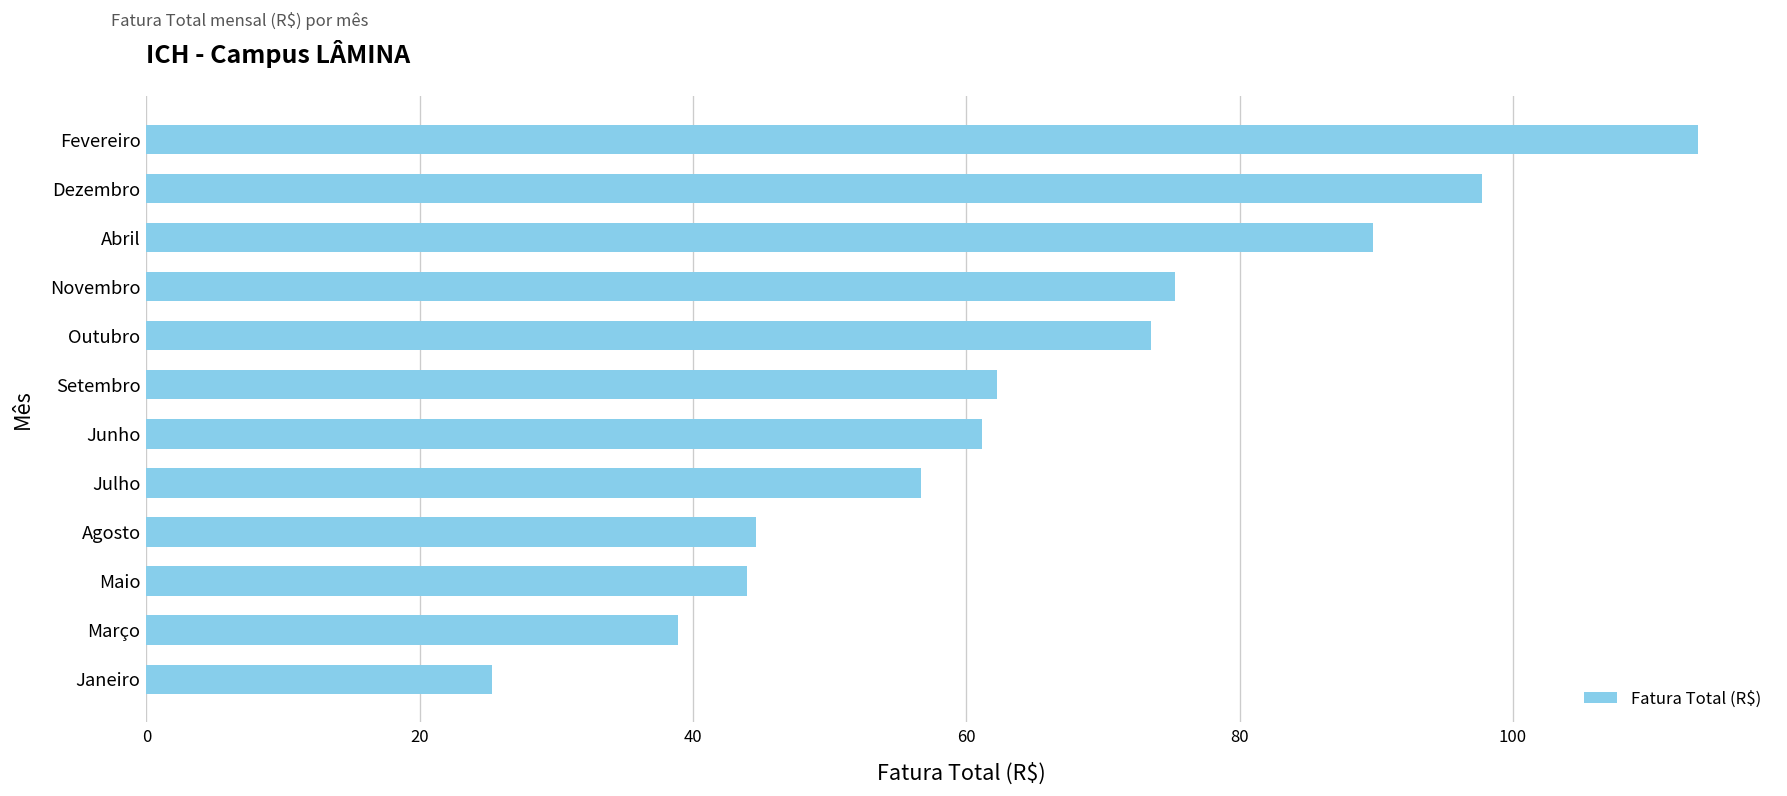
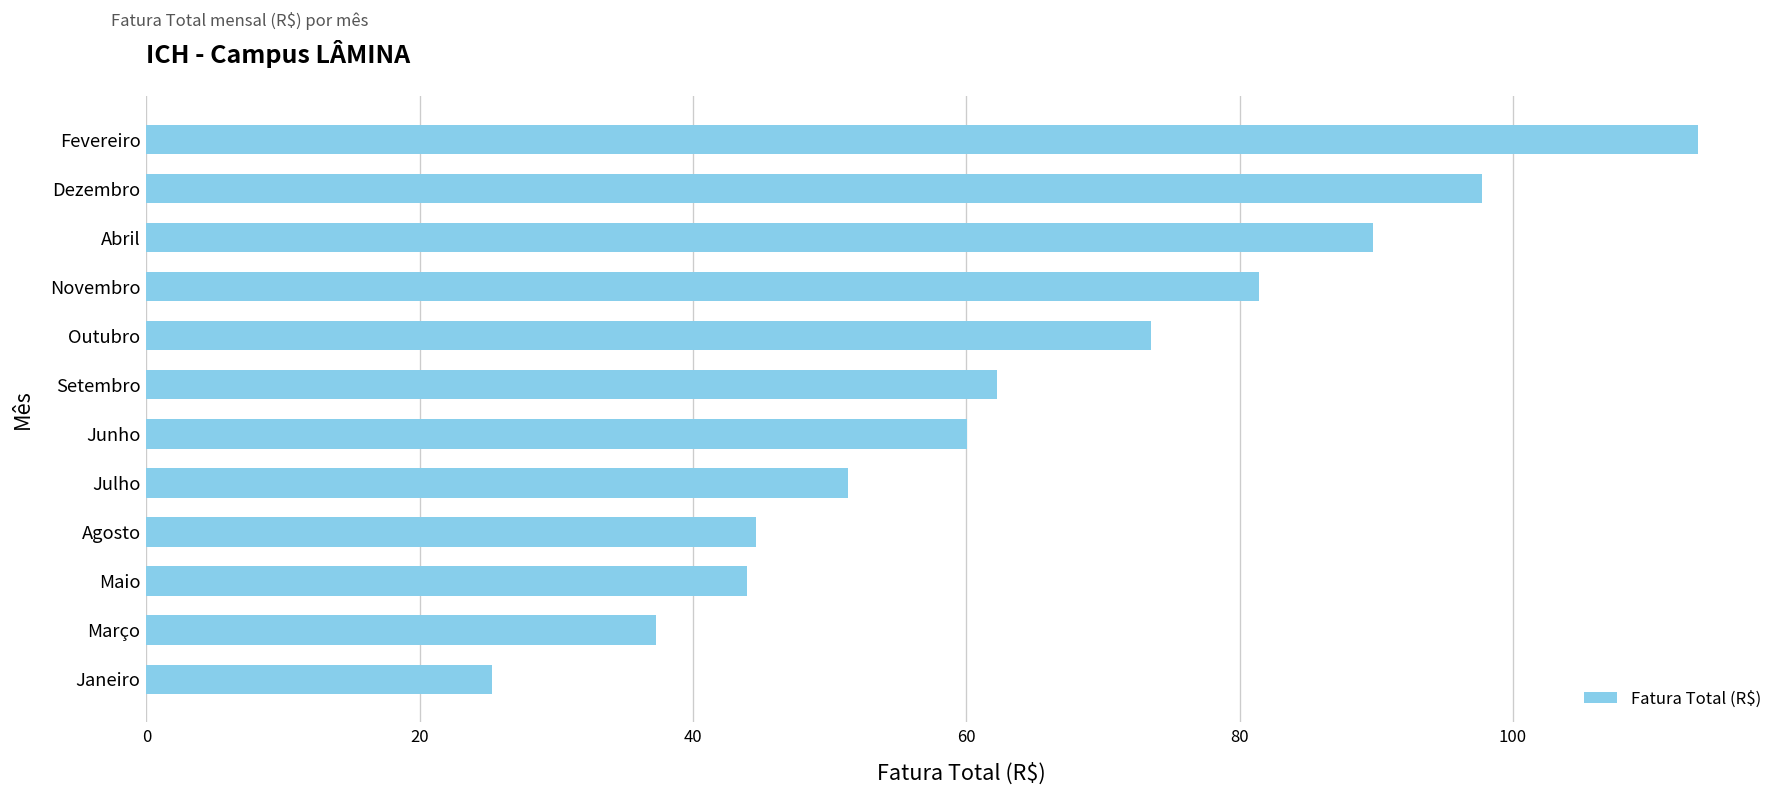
Novembro: 75.3 -> 81.4
Junho: 61.1 -> 60.0
Julho: 56.7 -> 51.4
Março: 38.9 -> 37.3
